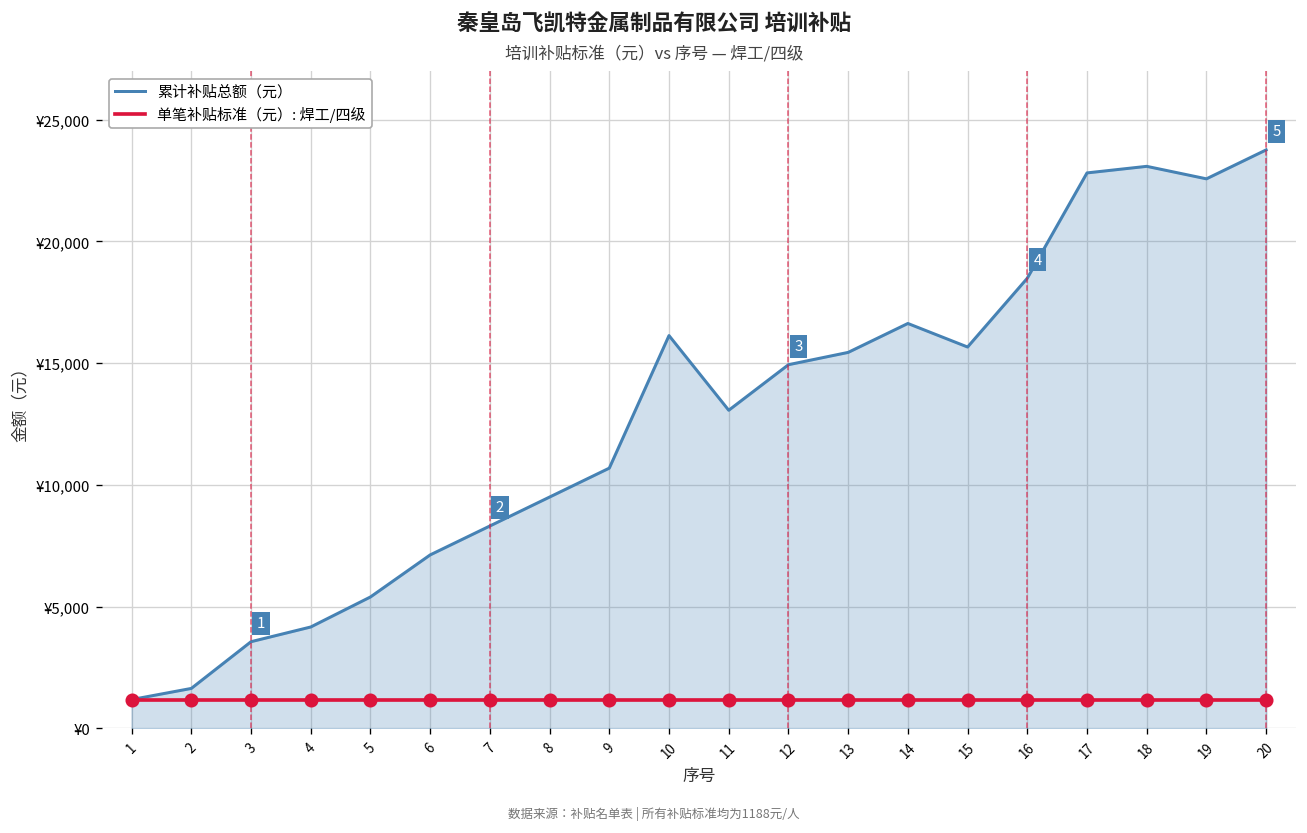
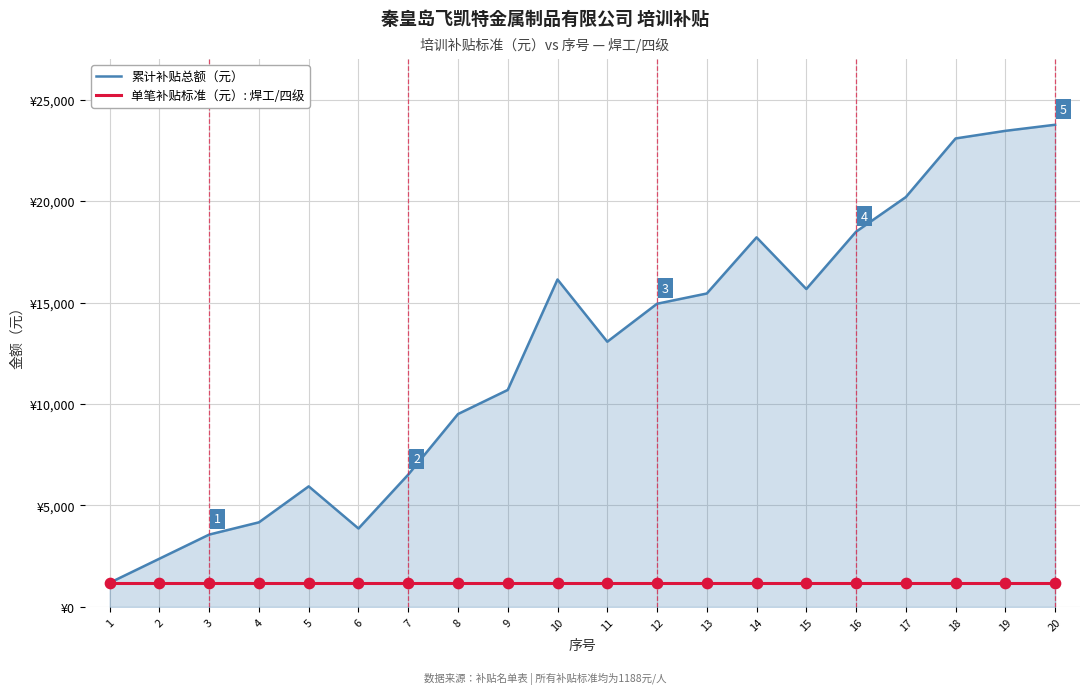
累计补贴总额（元）, 2: ¥1,600 -> ¥2,400
累计补贴总额（元）, 5: ¥5,400 -> ¥5,900
累计补贴总额（元）, 6: ¥7,100 -> ¥3,900
累计补贴总额（元）, 7: ¥8,300 -> ¥6,500
累计补贴总额（元）, 14: ¥16,600 -> ¥18,200
累计补贴总额（元）, 17: ¥22,800 -> ¥20,200
累计补贴总额（元）, 19: ¥22,600 -> ¥23,500
